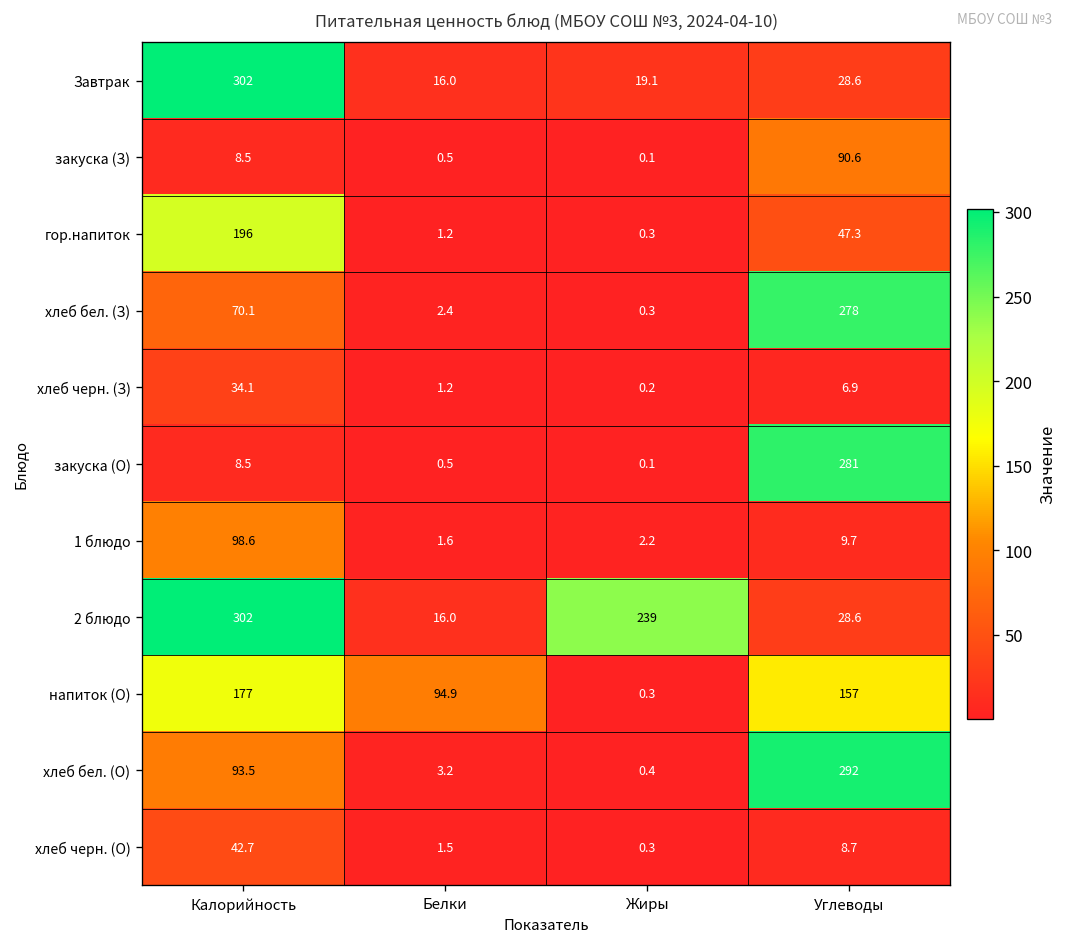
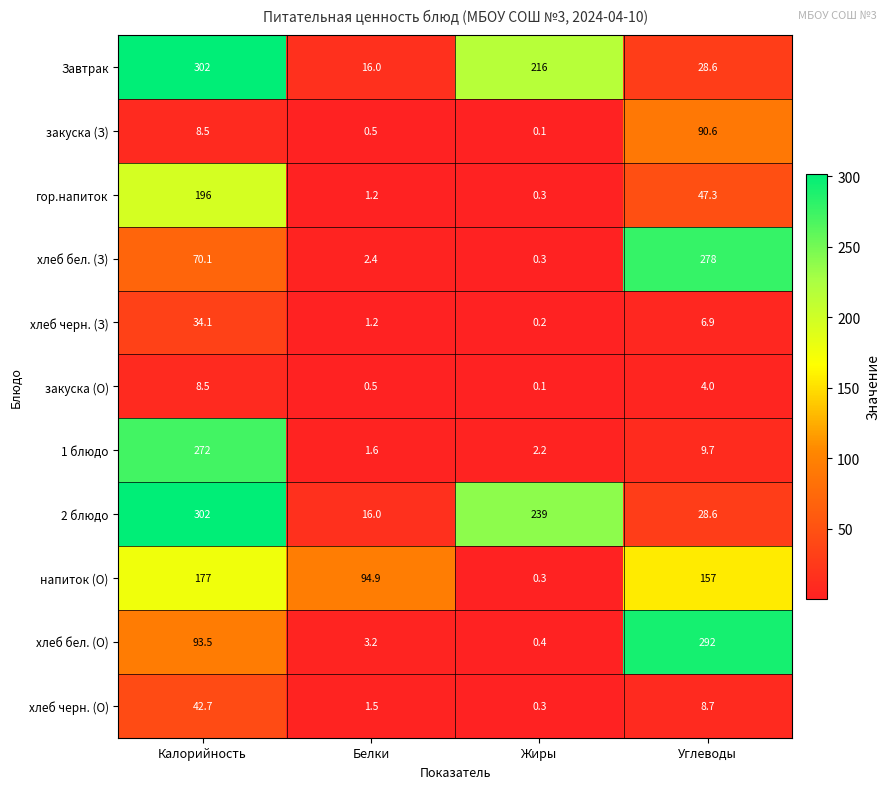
Завтрак, Жиры: 19.1 -> 216
закуска (О), Углеводы: 281 -> 4.0
1 блюдо, Калорийность: 98.6 -> 272
